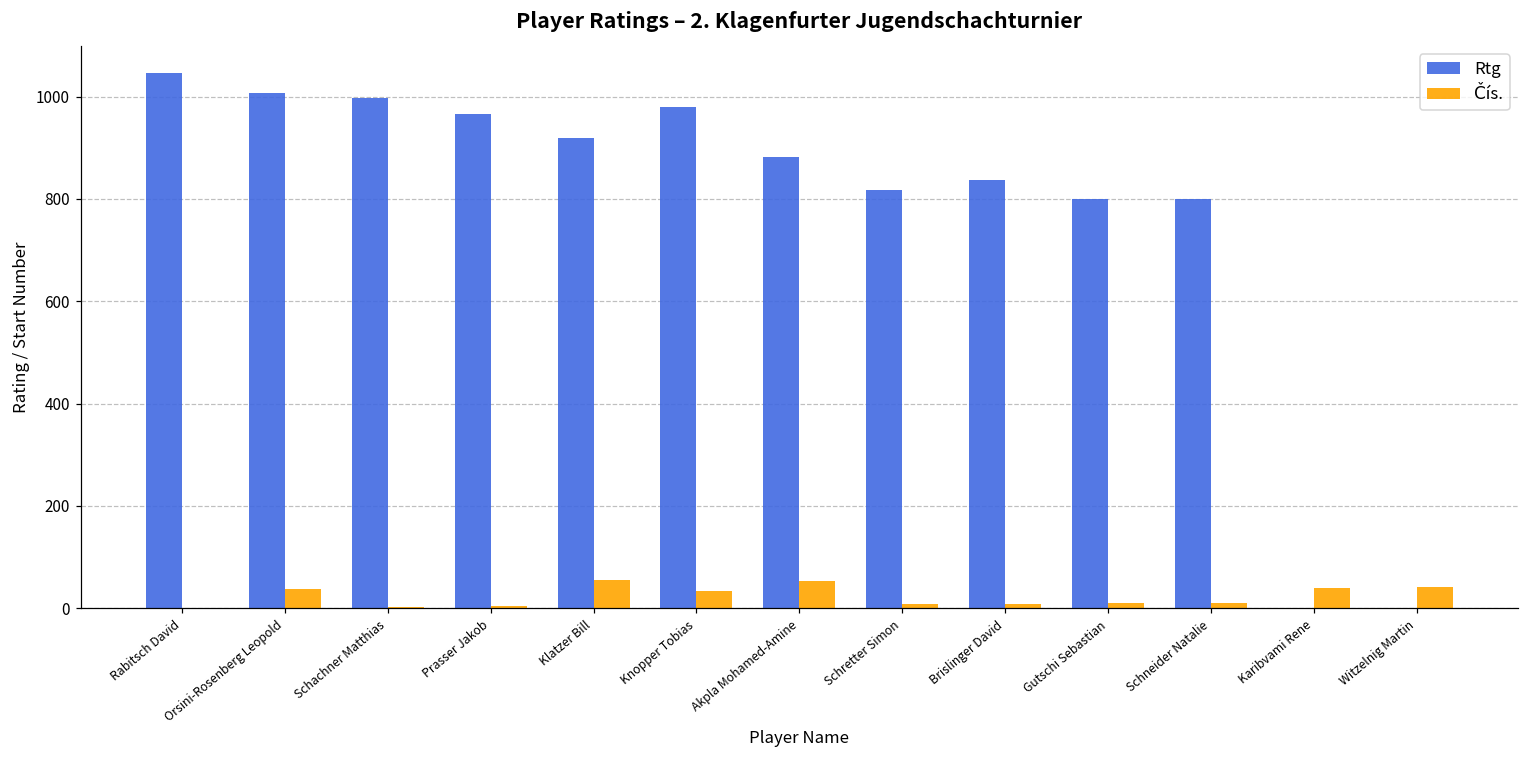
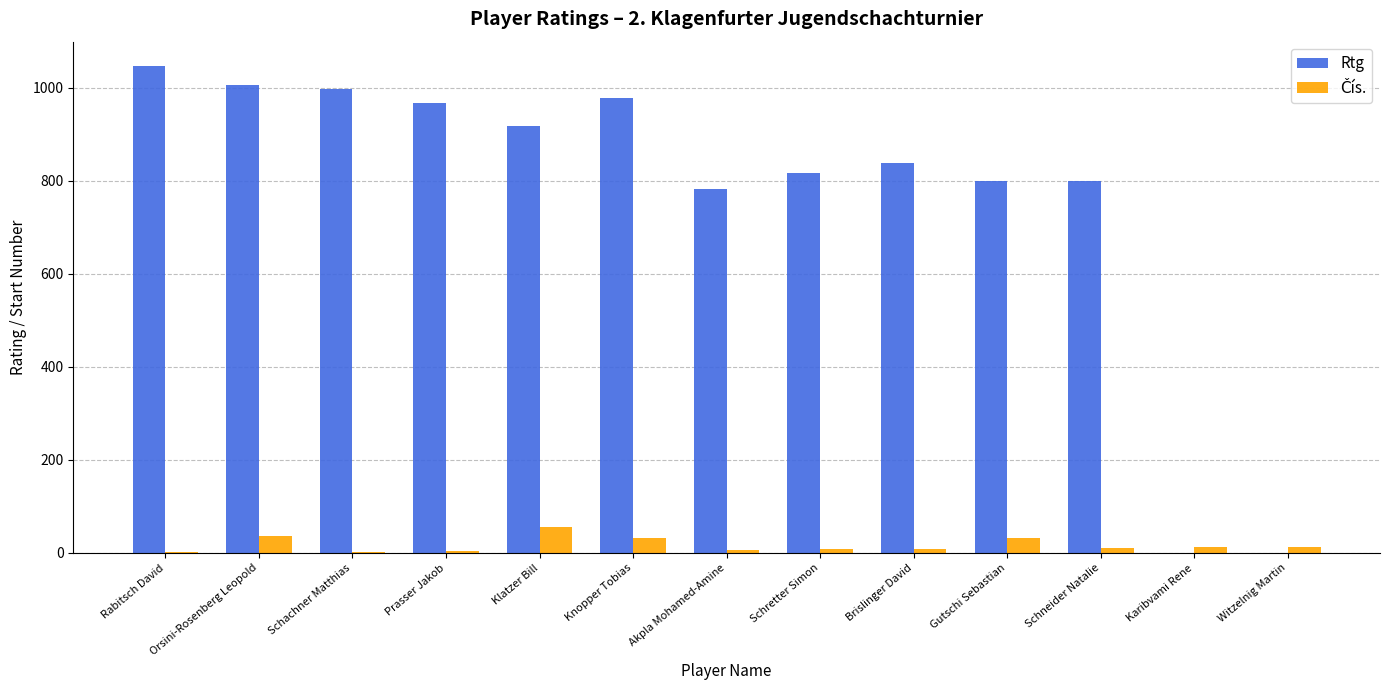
Rtg, Akpla Mohamed-Amine: 880 -> 780
Čís., Akpla Mohamed-Amine: 50 -> 10
Čís., Gutschi Sebastian: 10 -> 30
Čís., Karibvami Rene: 40 -> 10
Čís., Witzelnig Martin: 40 -> 10
